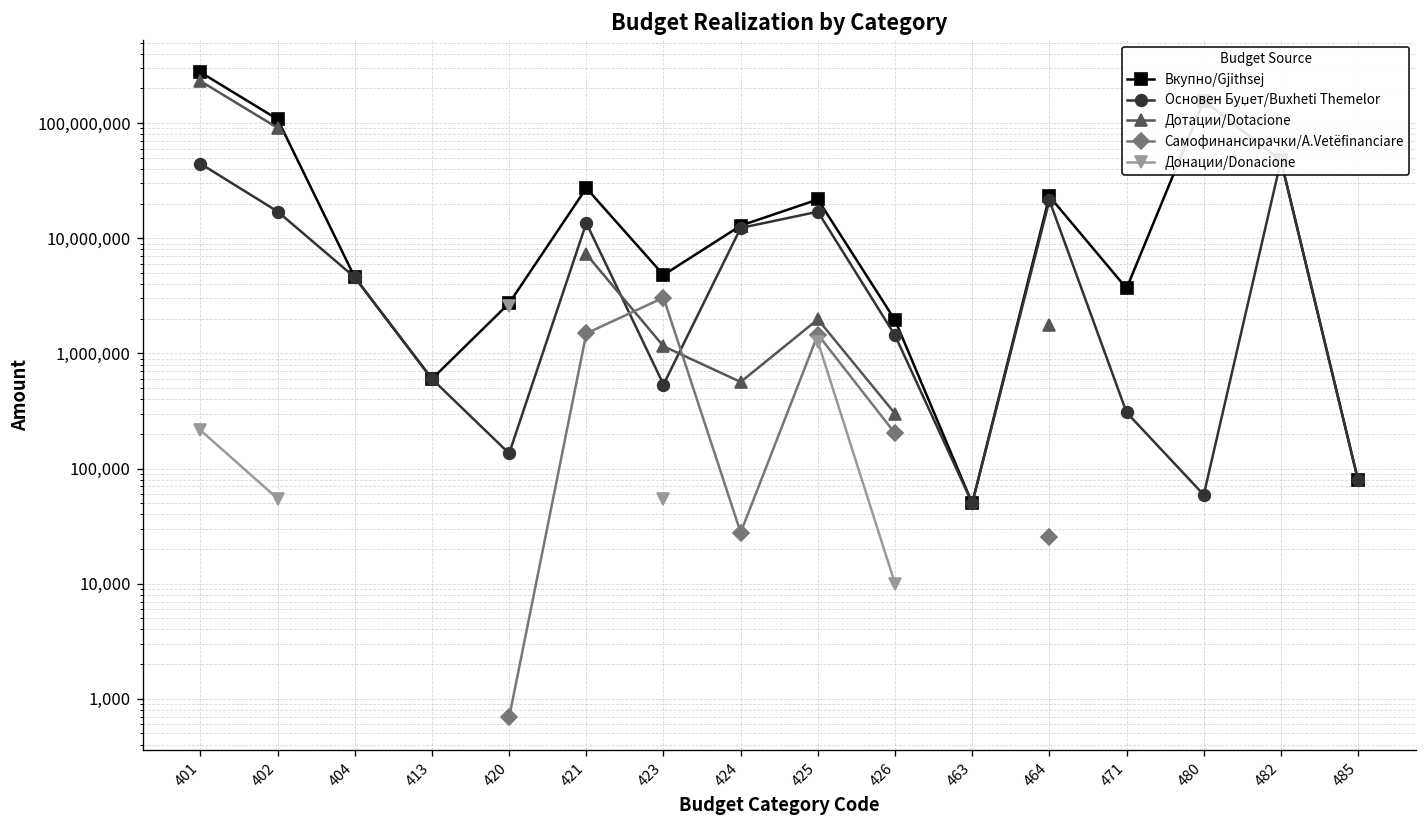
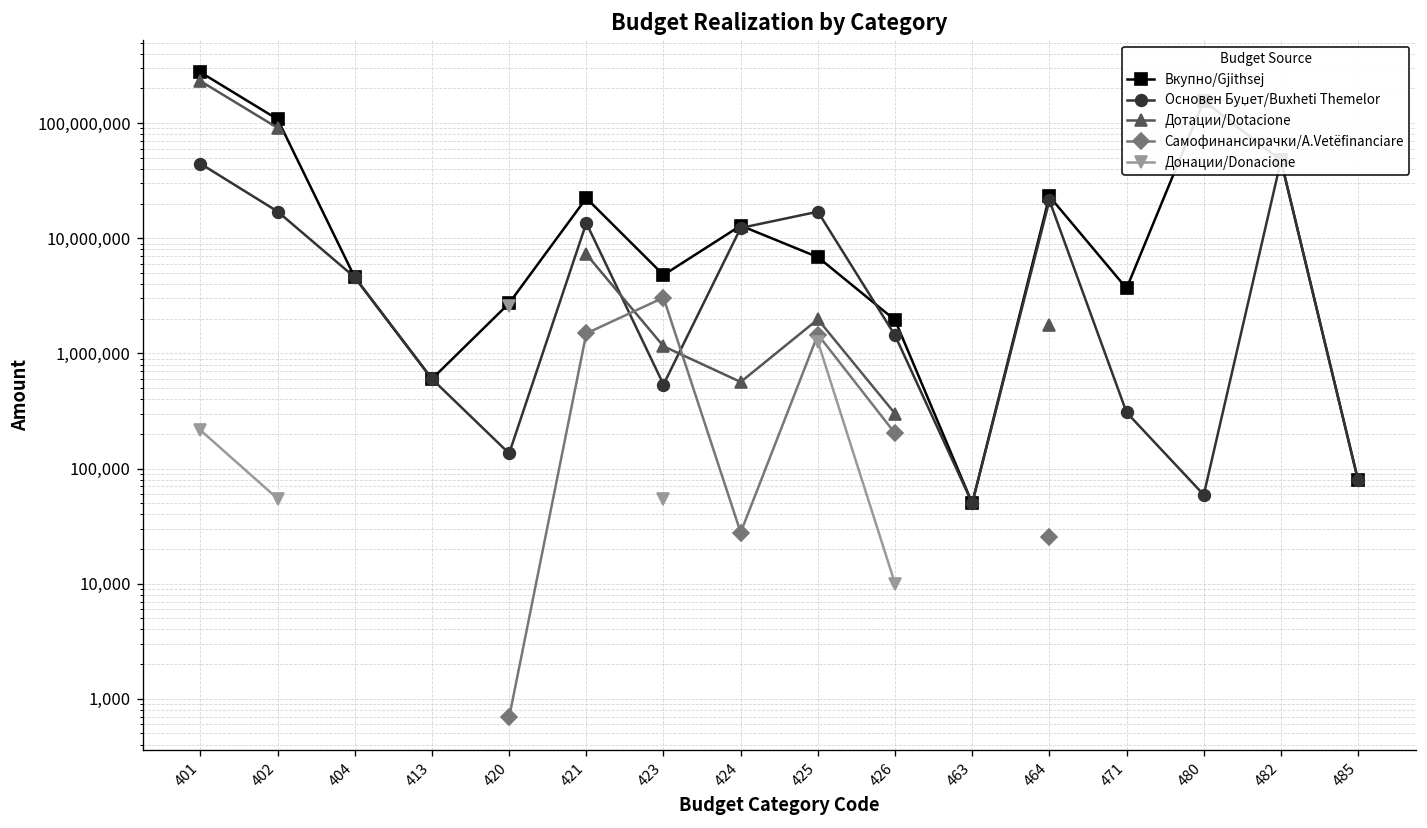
Вкупно/Gjithsej, 421: 27,000,000 -> 22,000,000
Вкупно/Gjithsej, 425: 22,000,000 -> 7,000,000
